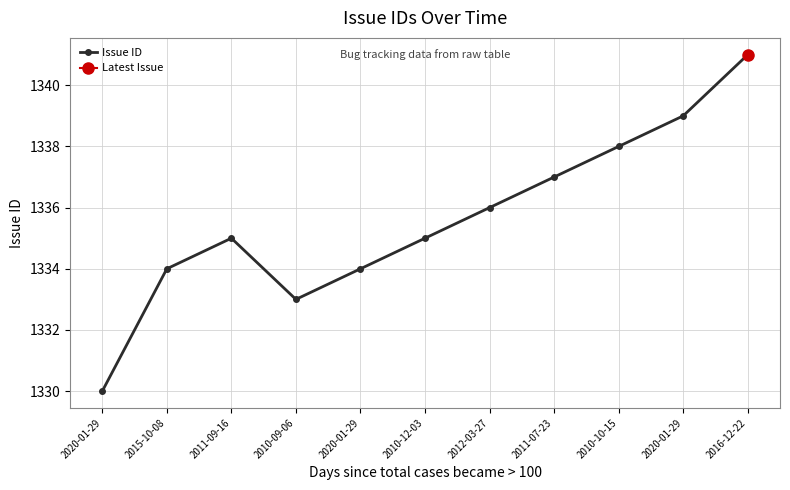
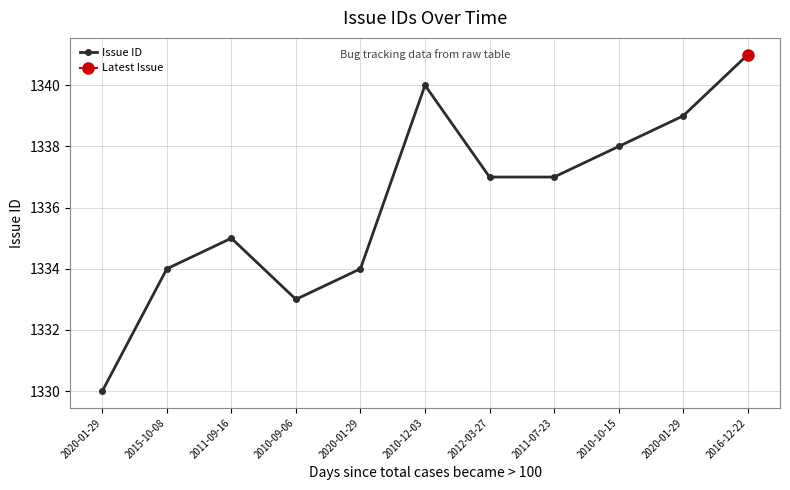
Issue ID, 2010-12-03: 1335 -> 1340
Issue ID, 2012-03-27: 1336 -> 1337
